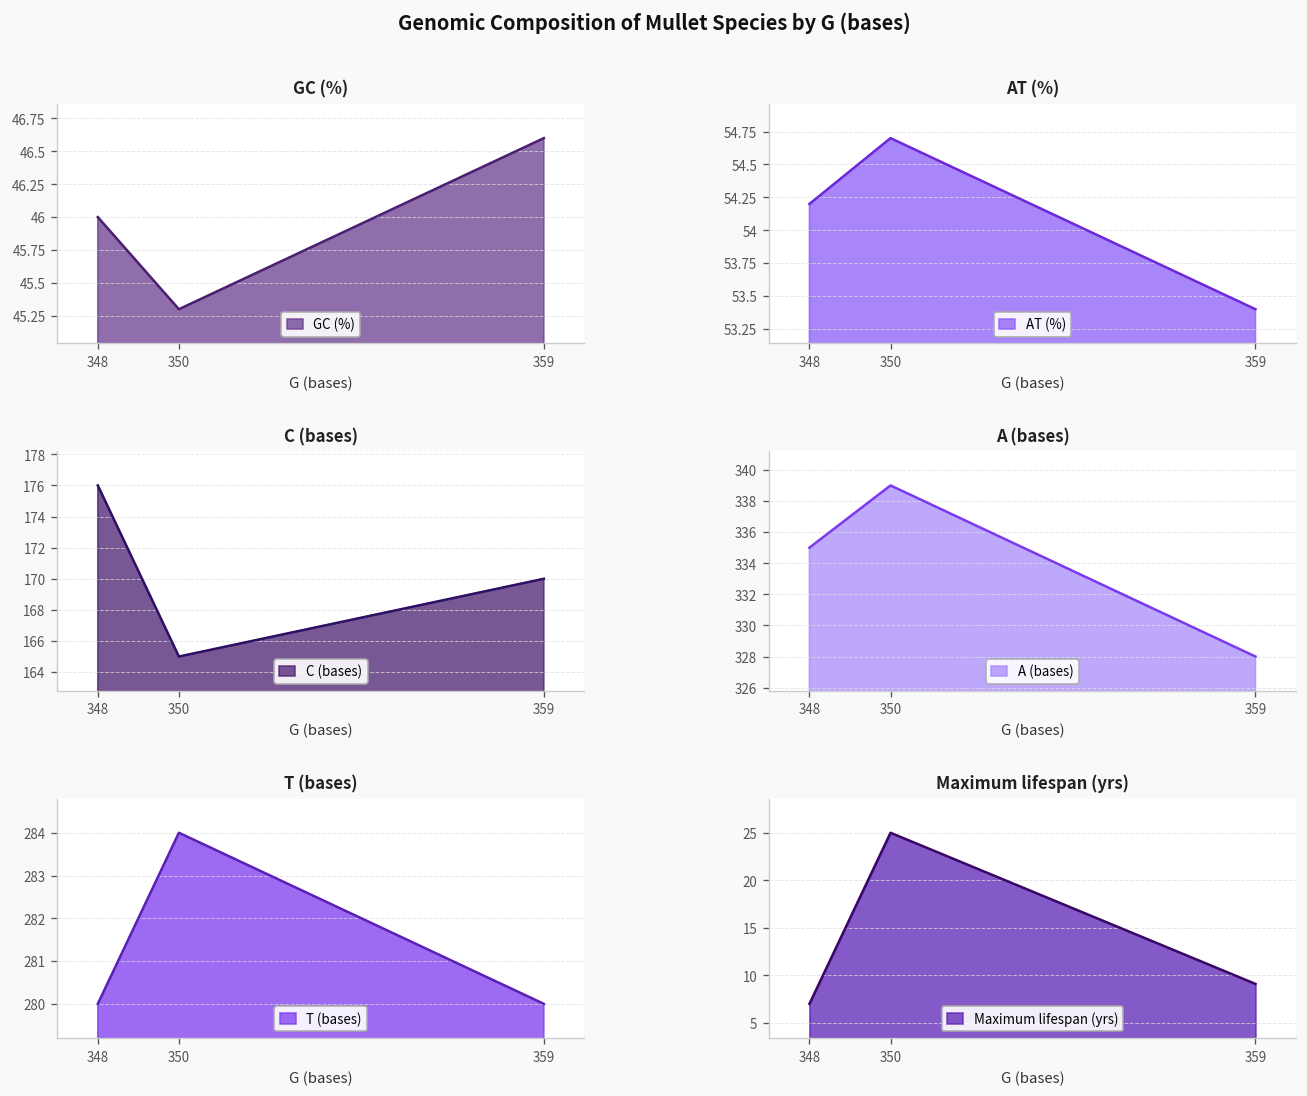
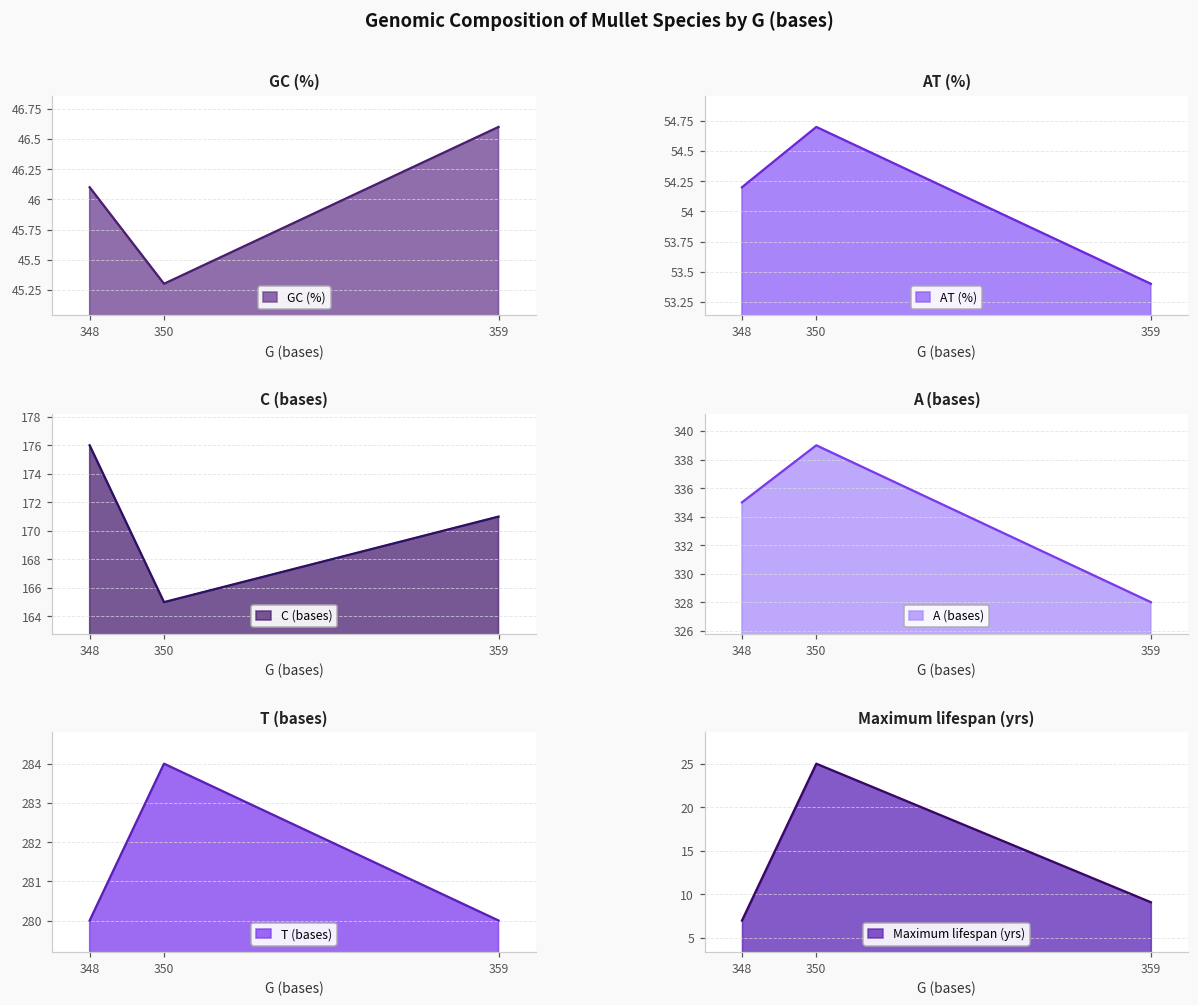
GC (%), 348: 46.0 -> 46.1
C (bases), 359: 170 -> 171
